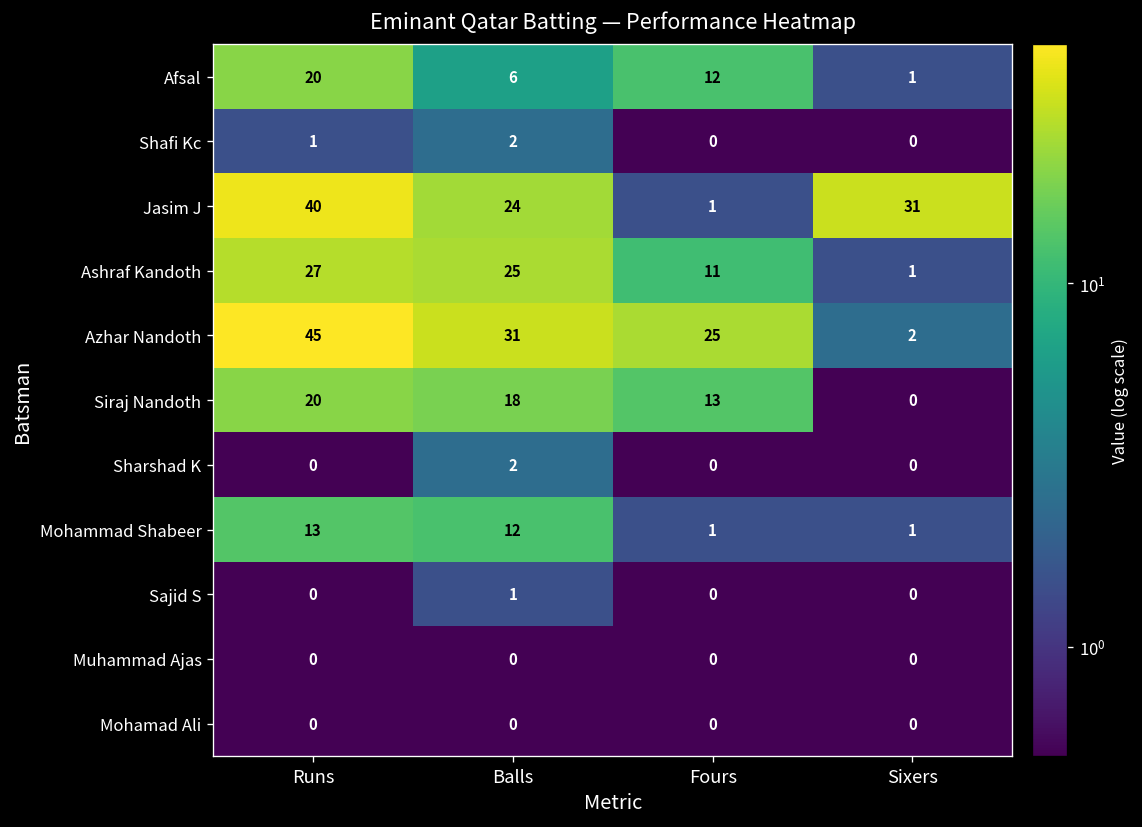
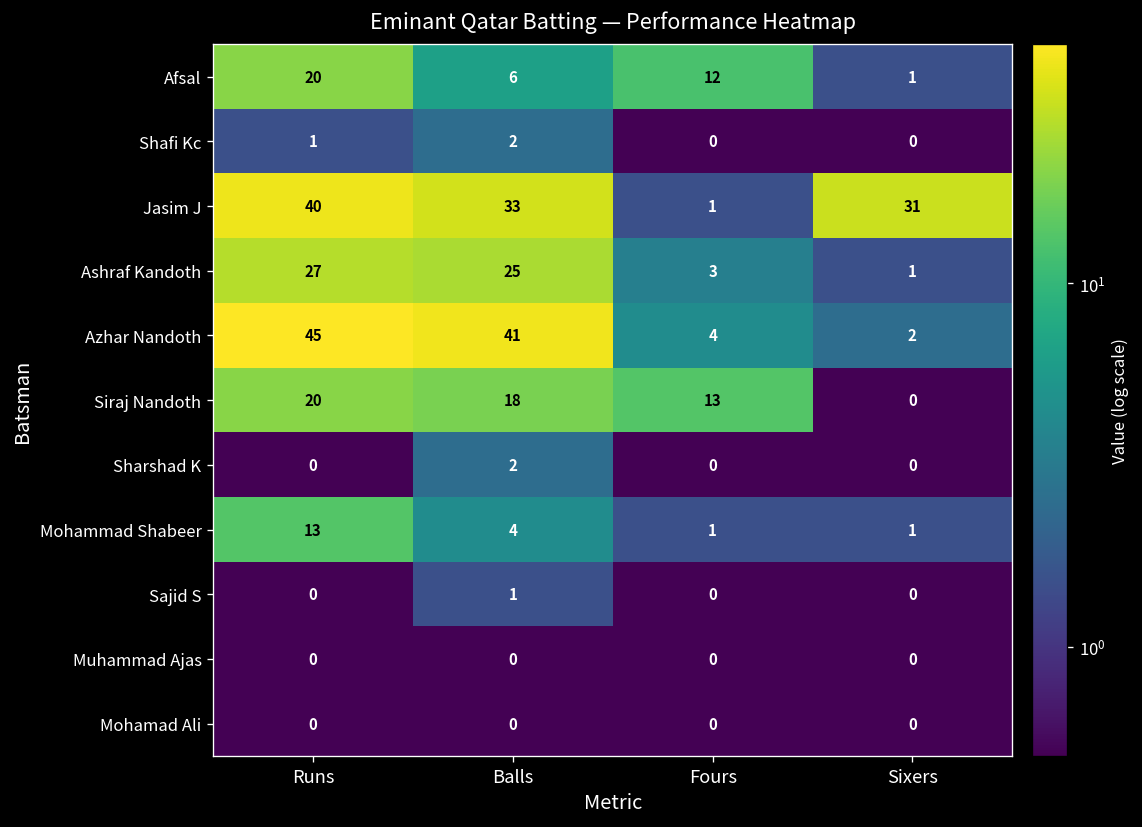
Jasim J, Balls: 24 -> 33
Ashraf Kandoth, Fours: 11 -> 3
Azhar Nandoth, Balls: 31 -> 41
Azhar Nandoth, Fours: 25 -> 4
Mohammad Shabeer, Balls: 12 -> 4
